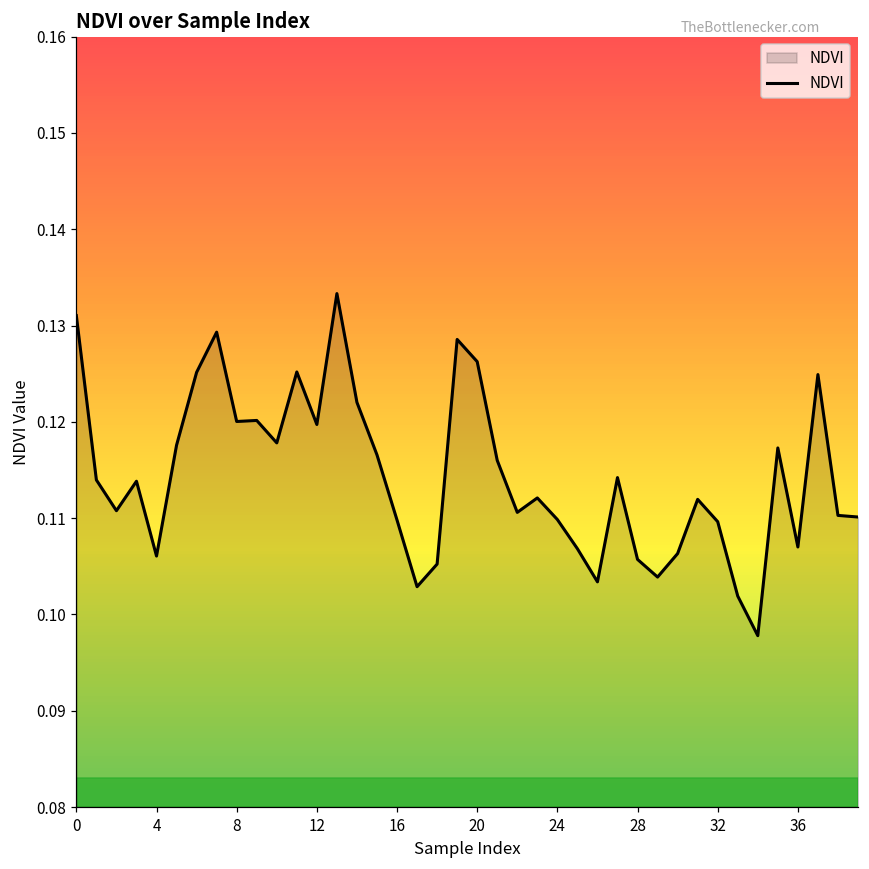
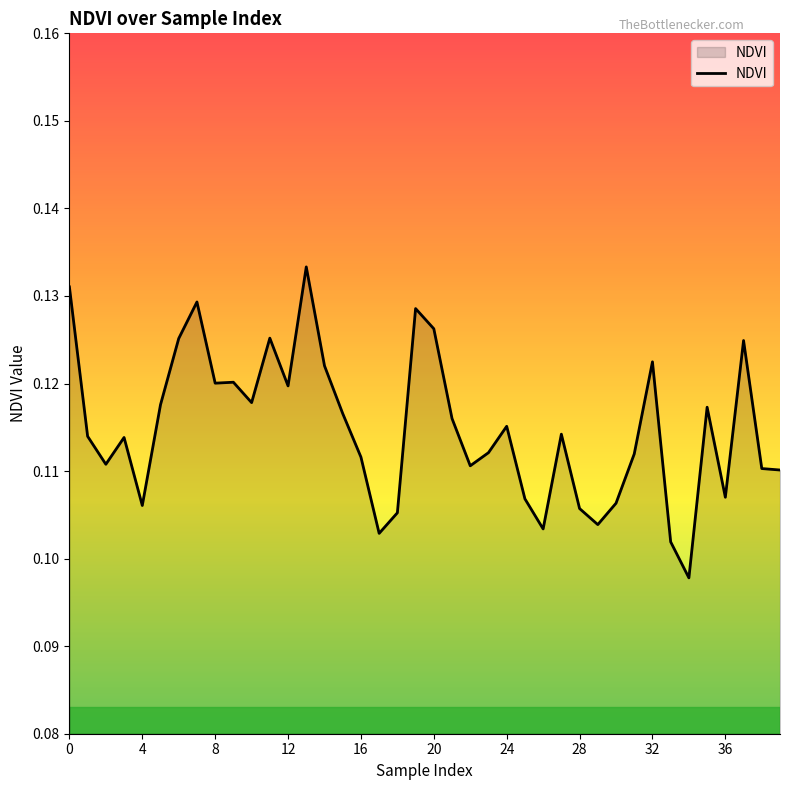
16: 0.110 -> 0.112
24: 0.110 -> 0.115
32: 0.110 -> 0.122
